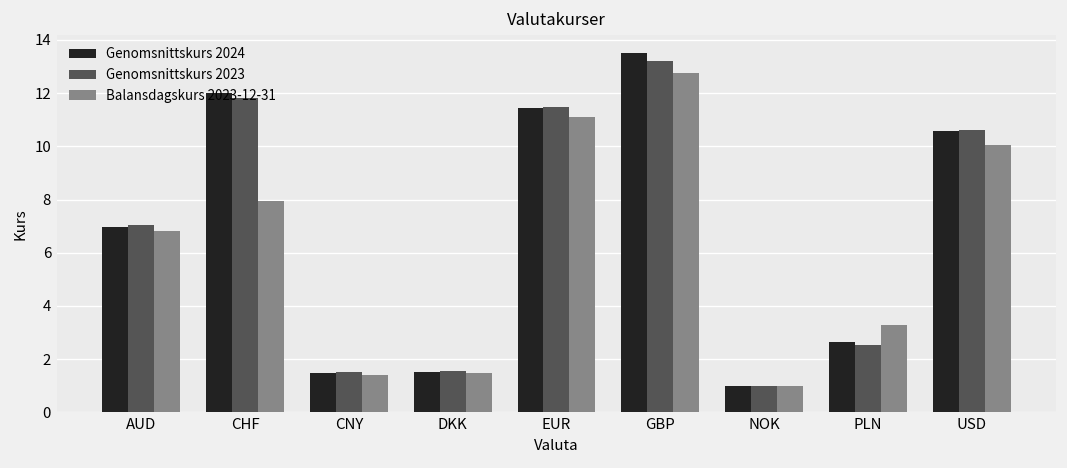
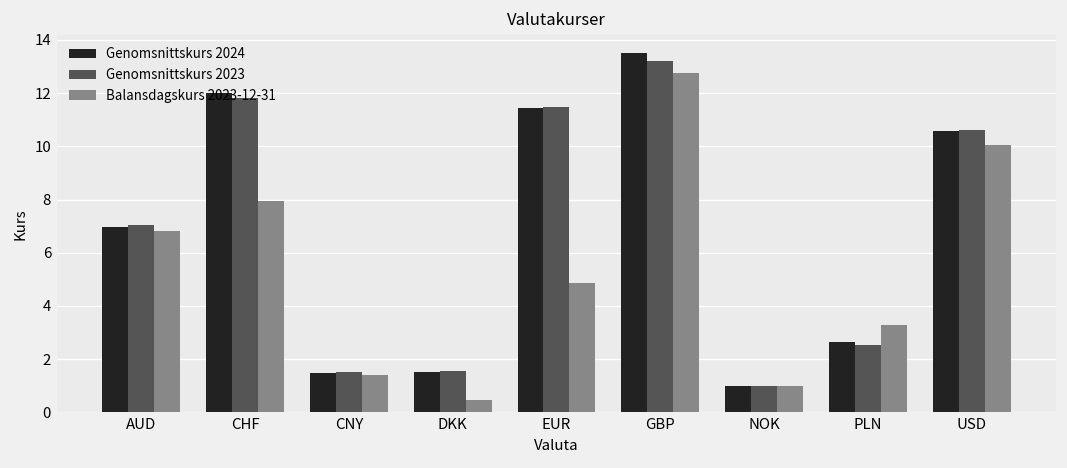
Balansdagskurs 2023-12-31, DKK: 1.5 -> 0.5
Balansdagskurs 2023-12-31, EUR: 11.1 -> 4.9
